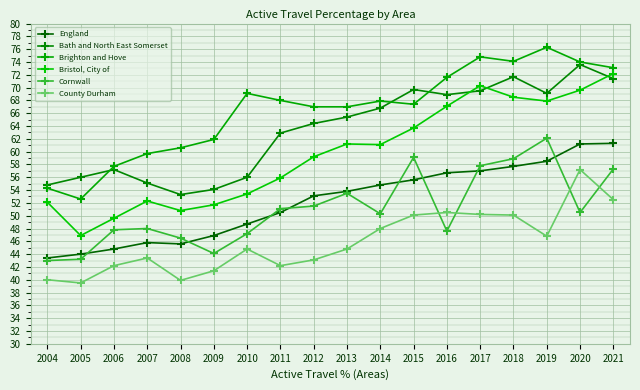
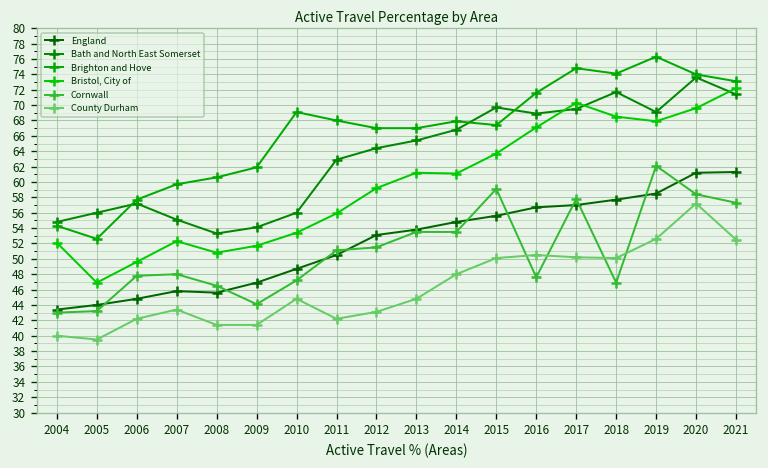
County Durham, 2008: 40 -> 41
Cornwall, 2014: 50 -> 54
Cornwall, 2018: 59 -> 47
County Durham, 2019: 47 -> 53
Cornwall, 2020: 51 -> 58
